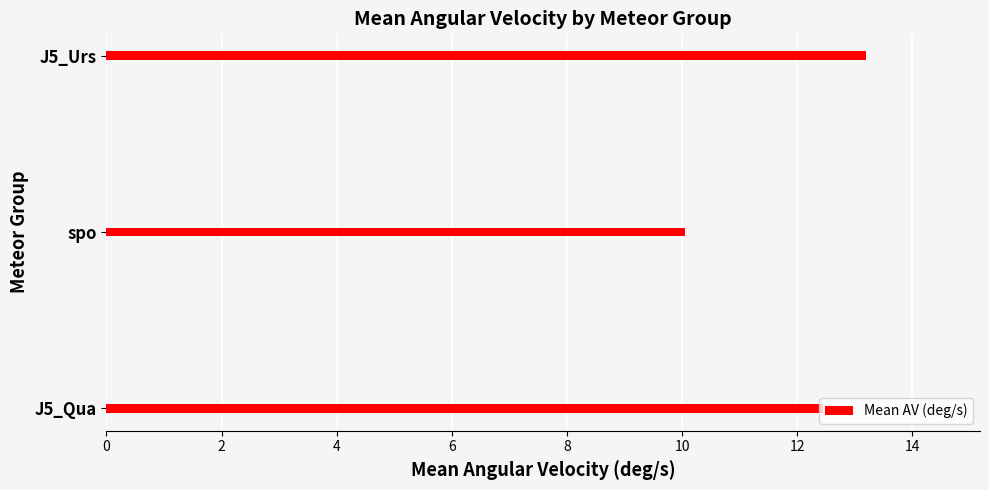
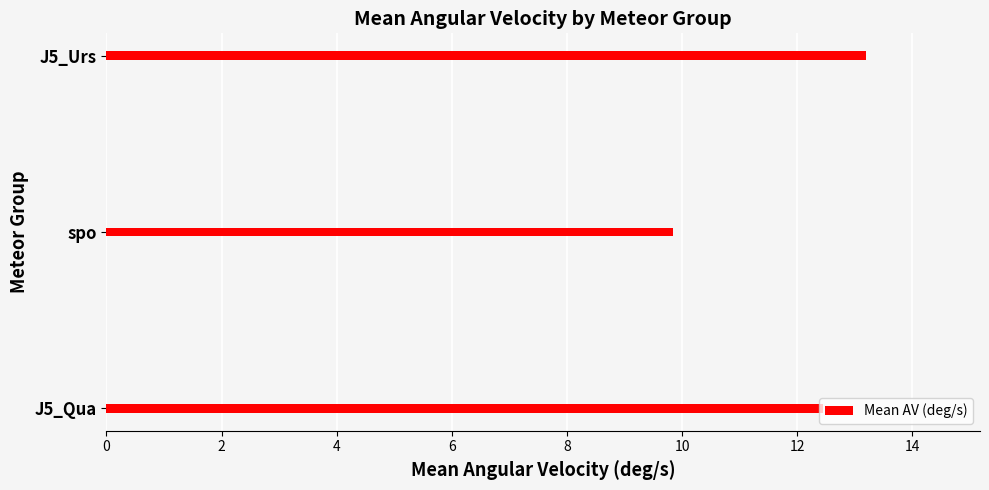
spo: 10.1 -> 9.8
